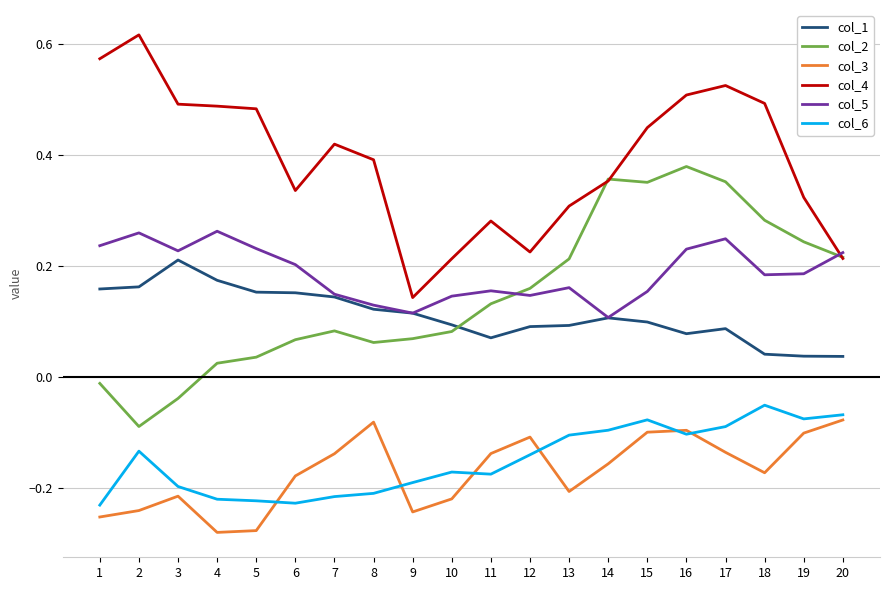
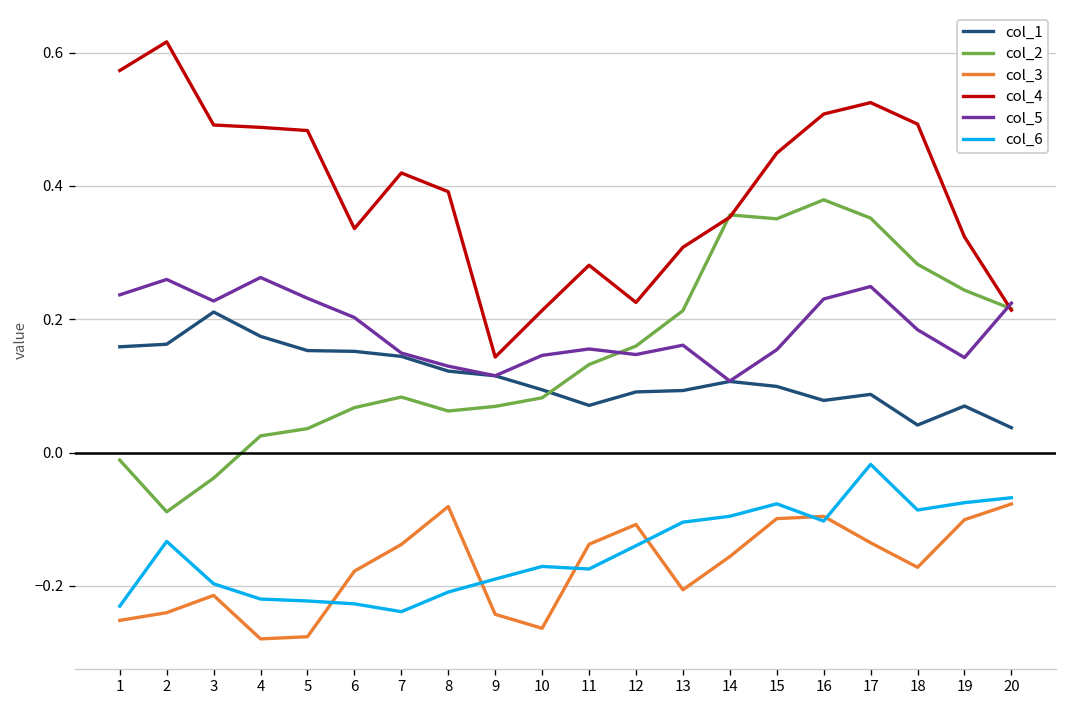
col_6, 7: -0.22 -> -0.24
col_3, 10: -0.22 -> -0.26
col_6, 17: -0.09 -> -0.02
col_6, 18: -0.05 -> -0.09
col_1, 19: 0.04 -> 0.07
col_5, 19: 0.19 -> 0.14
